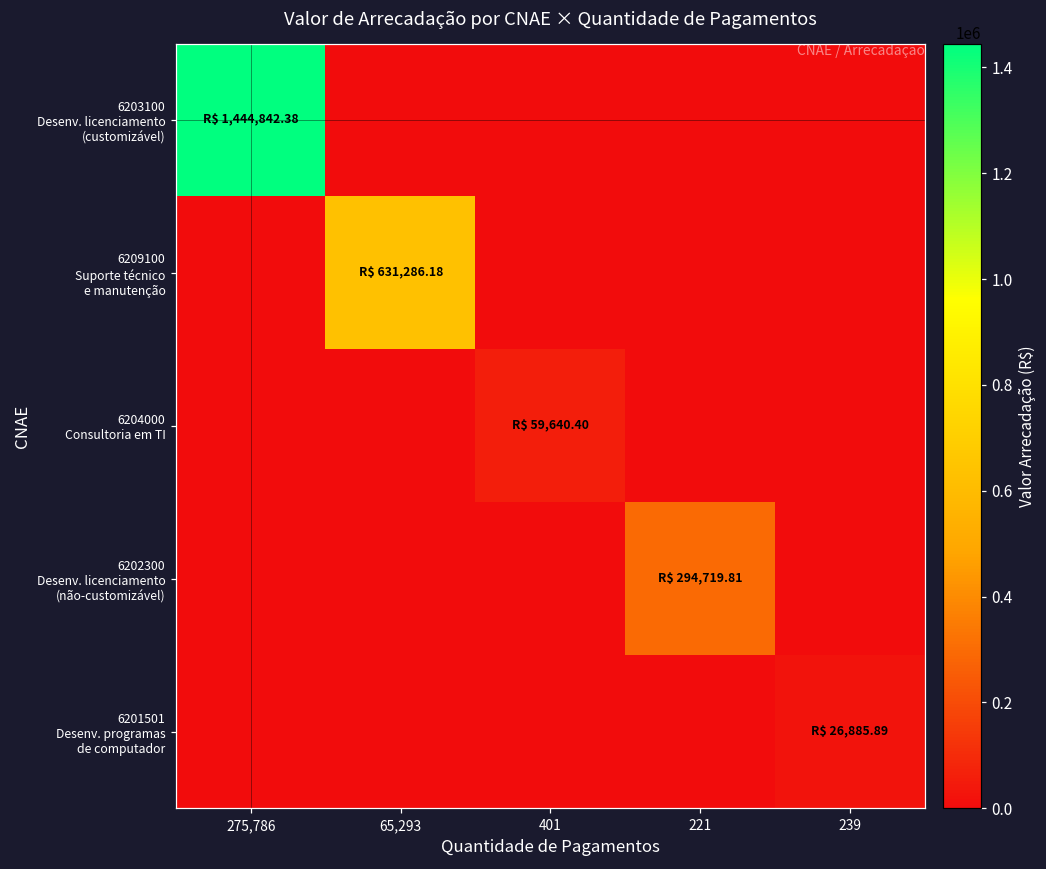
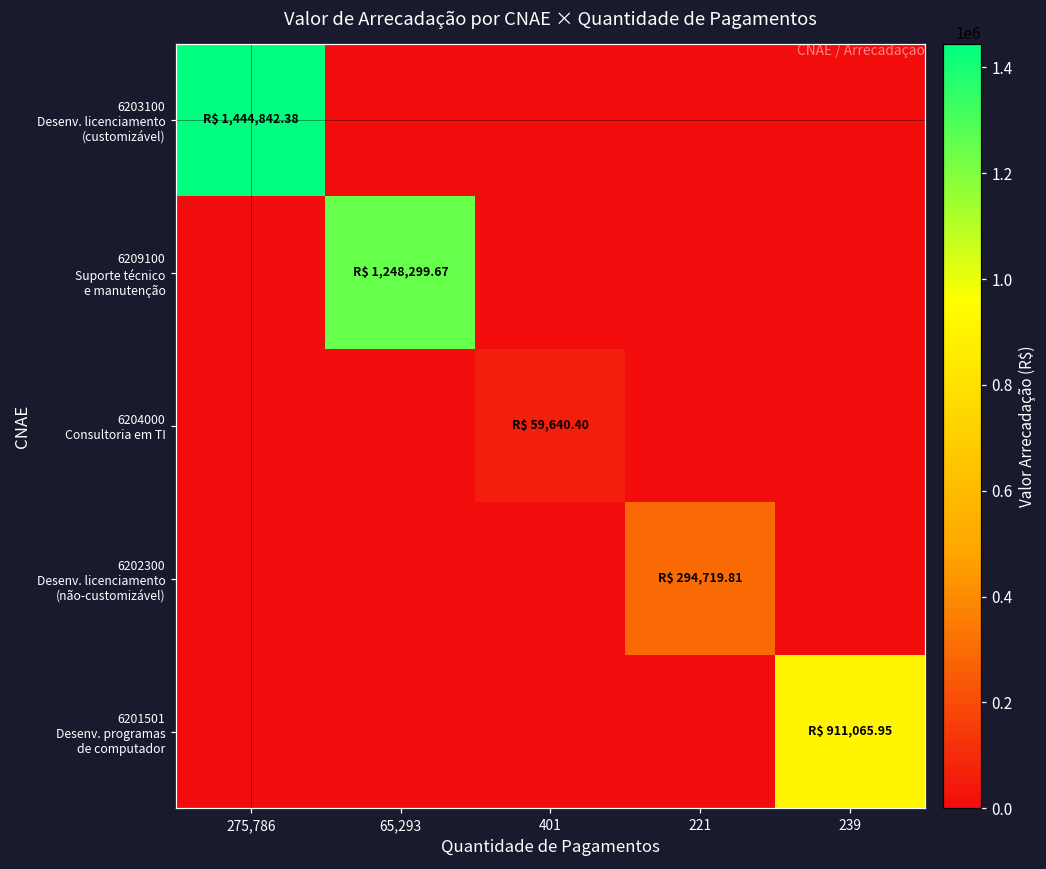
6209100 Suporte técnico e manutenção, 65,293: 631,286.18 -> 1,248,299.67
6201501 Desenv. programas de computador, 239: 26,885.89 -> 911,065.95
